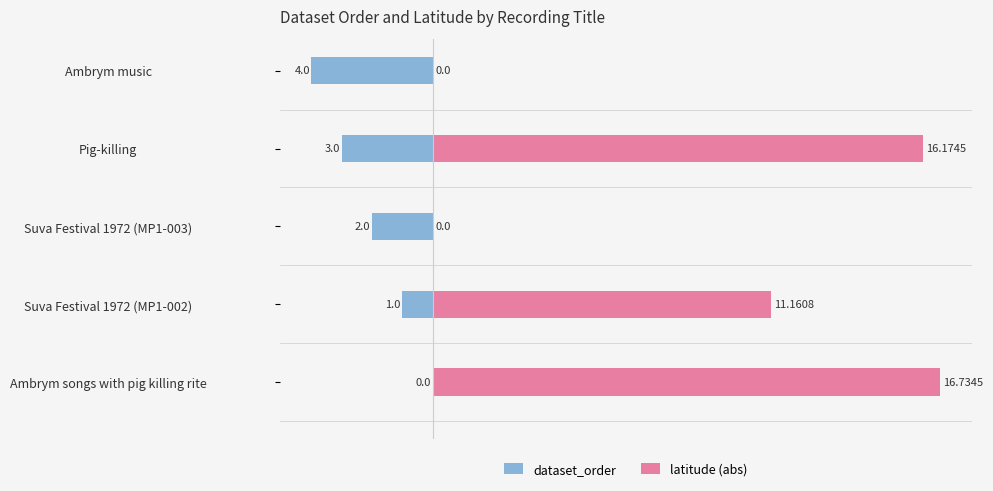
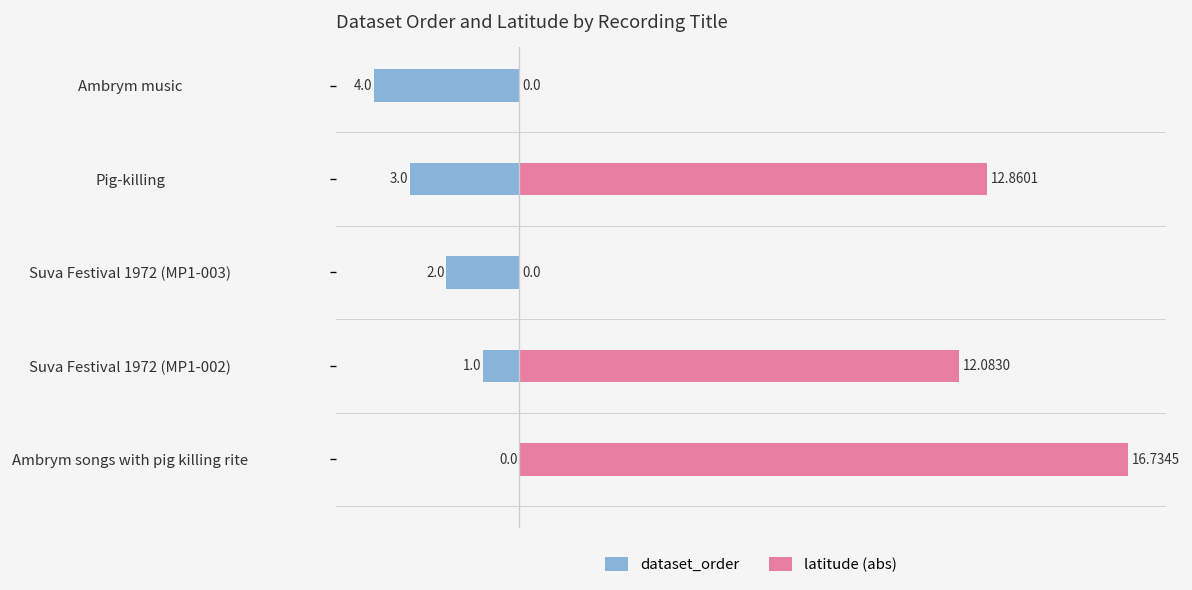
latitude (abs), Pig-killing: 16.1745 -> 12.8601
latitude (abs), Suva Festival 1972 (MP1-002): 11.1608 -> 12.0830
